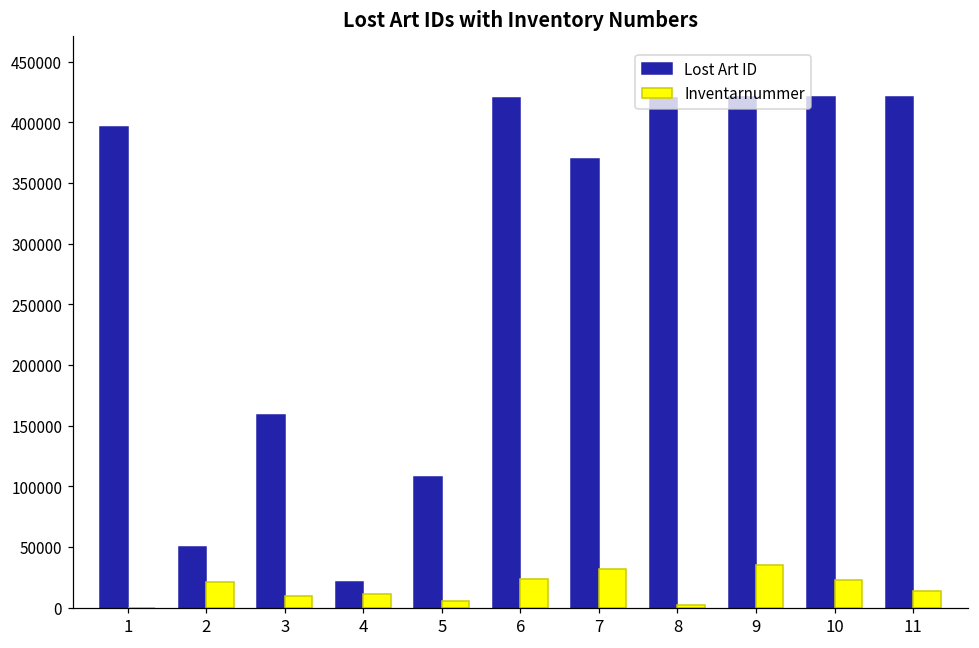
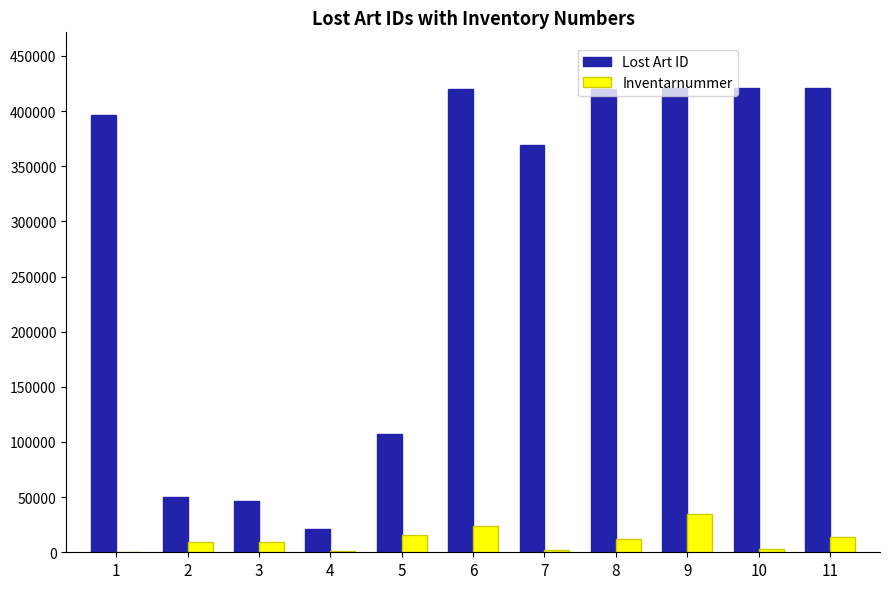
Inventarnummer, 2: 21000 -> 10000
Lost Art ID, 3: 158000 -> 46000
Inventarnummer, 4: 12000 -> 1000
Inventarnummer, 5: 5000 -> 16000
Inventarnummer, 7: 32000 -> 2000
Inventarnummer, 8: 2000 -> 12000
Inventarnummer, 10: 23000 -> 3000
